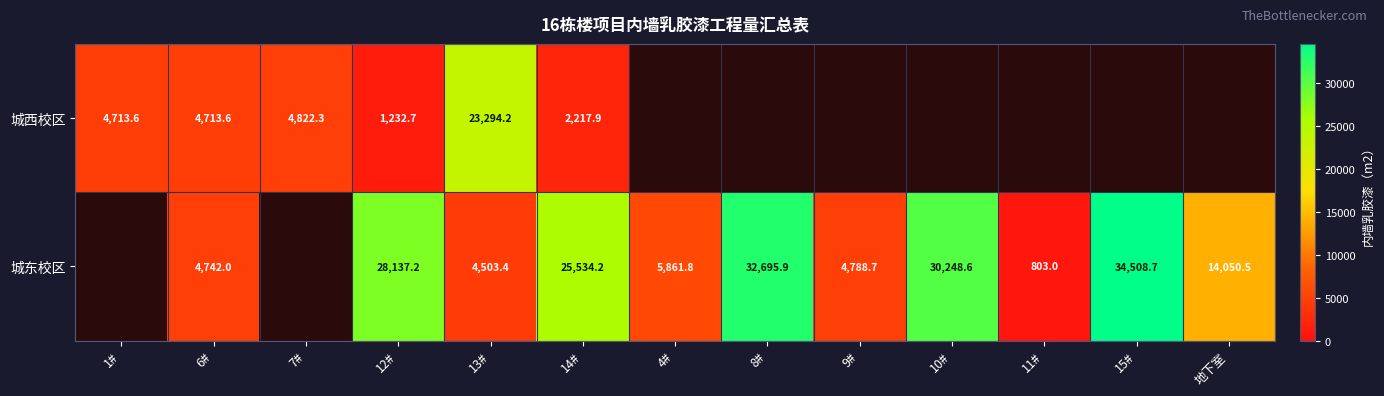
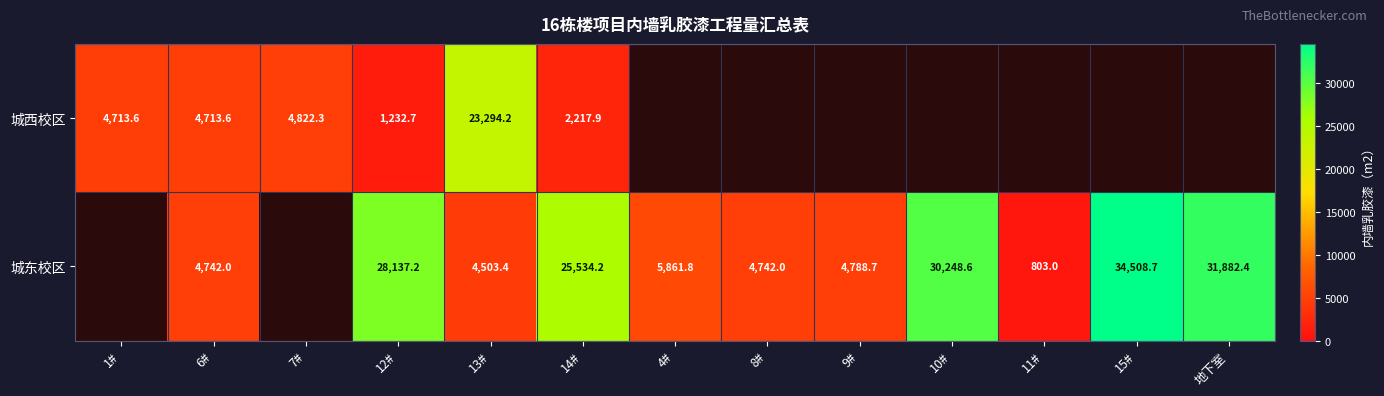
城东校区, 8#: 32,695.9 -> 4,742.0
城东校区, 地下室: 14,050.5 -> 31,882.4
